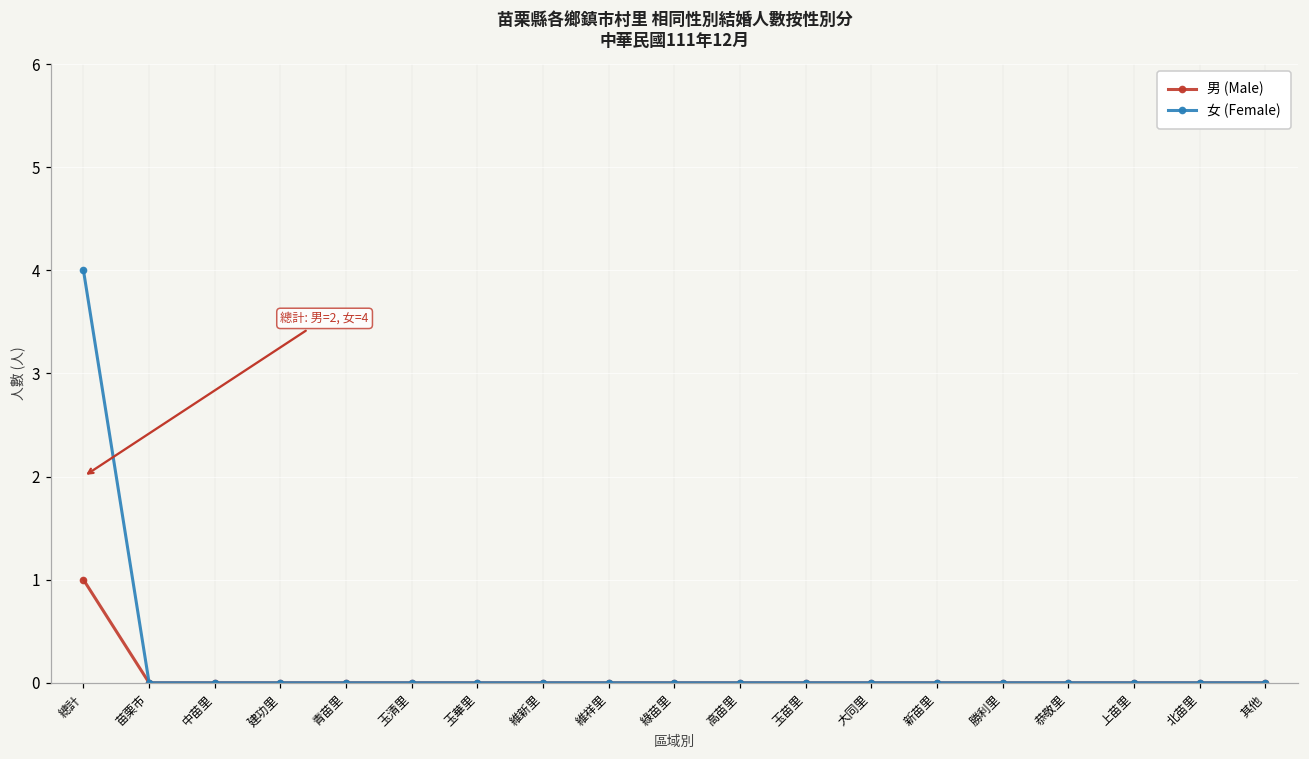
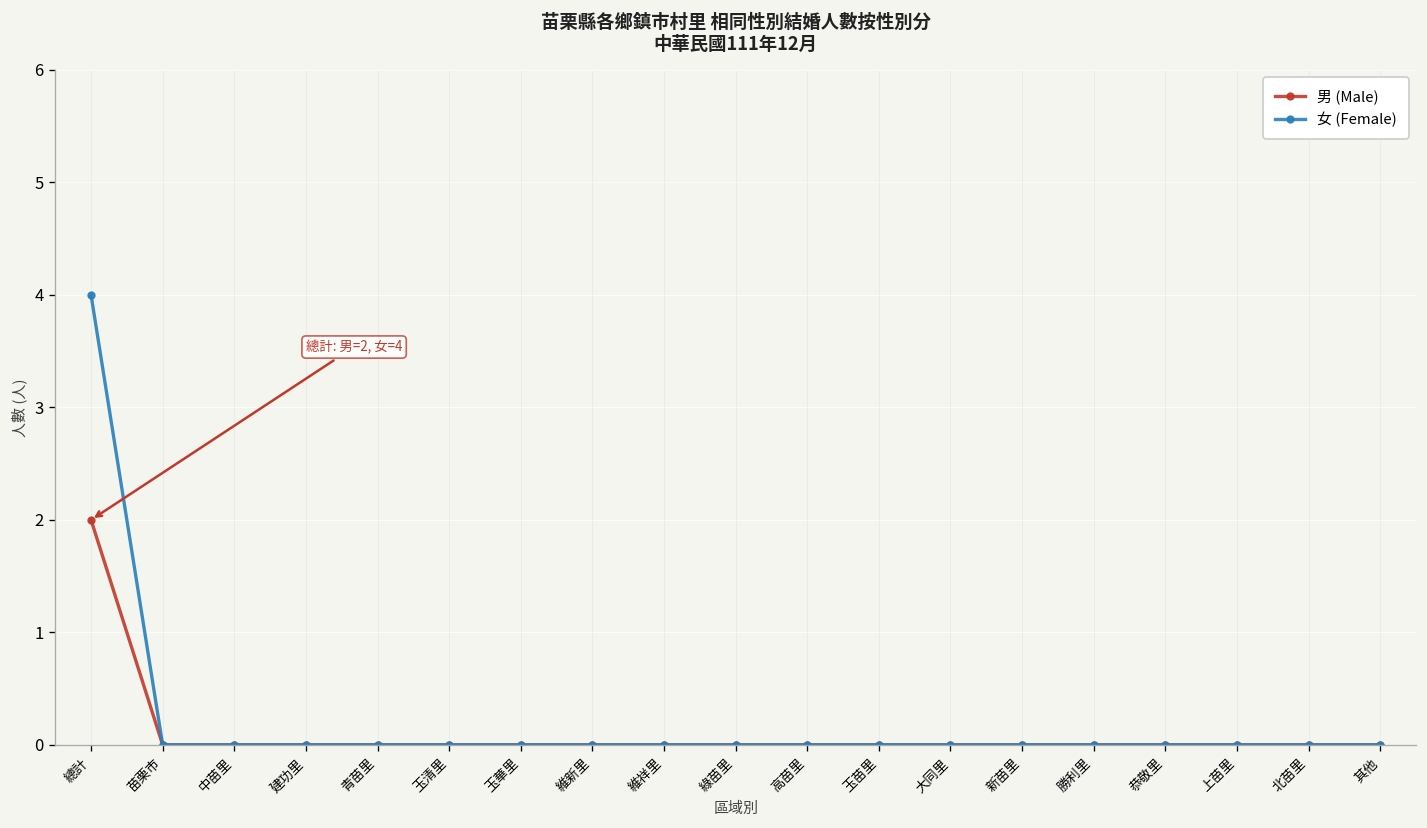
男 (Male), 總計: 1 -> 2
